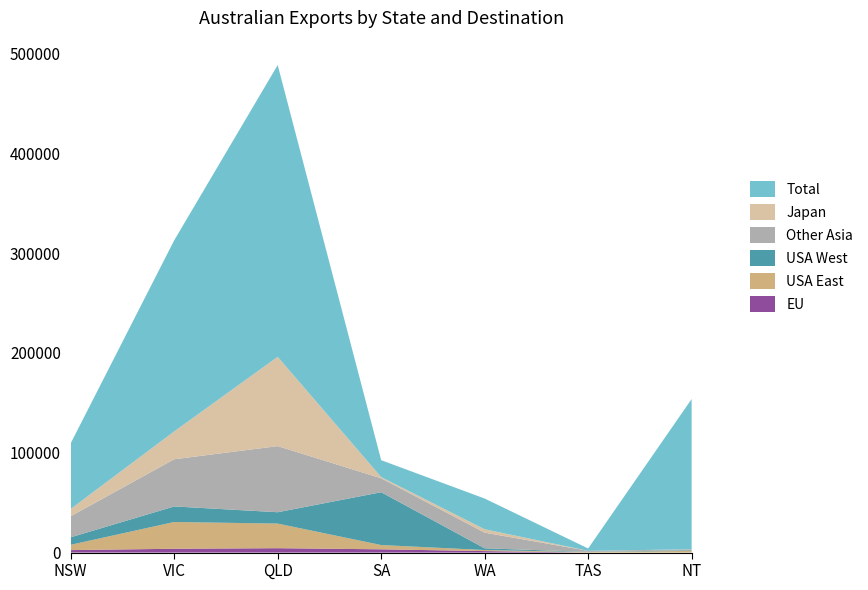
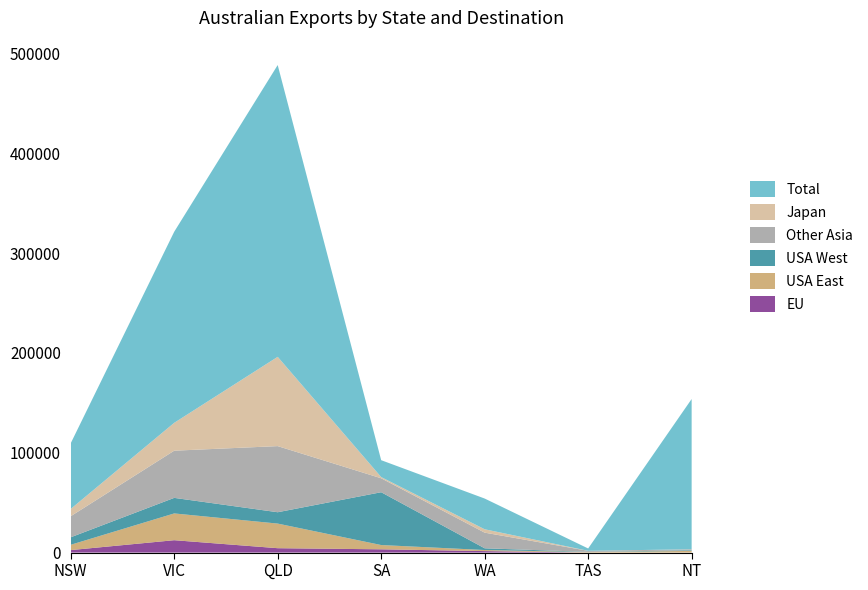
EU, VIC: 0 -> 10000
